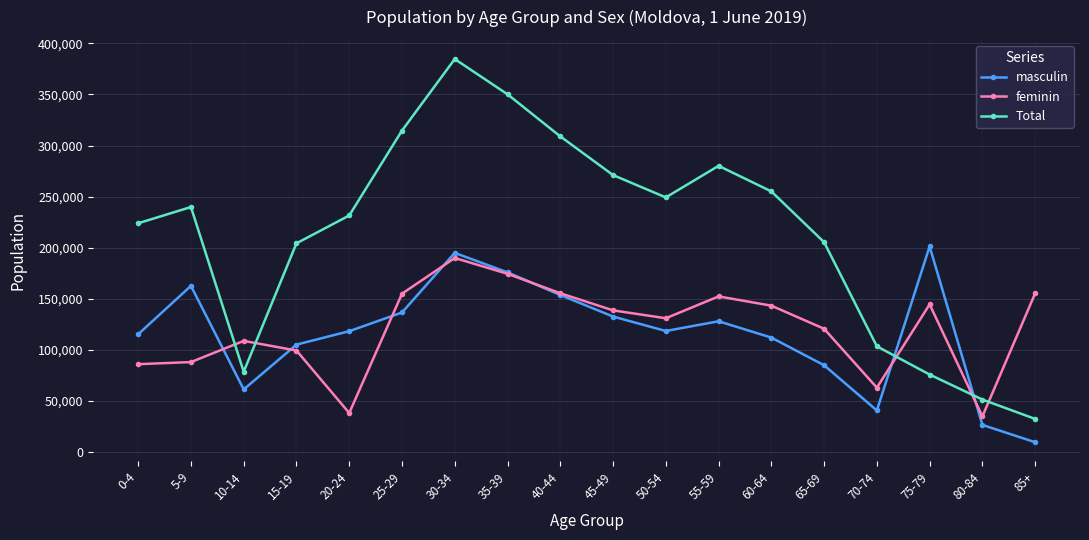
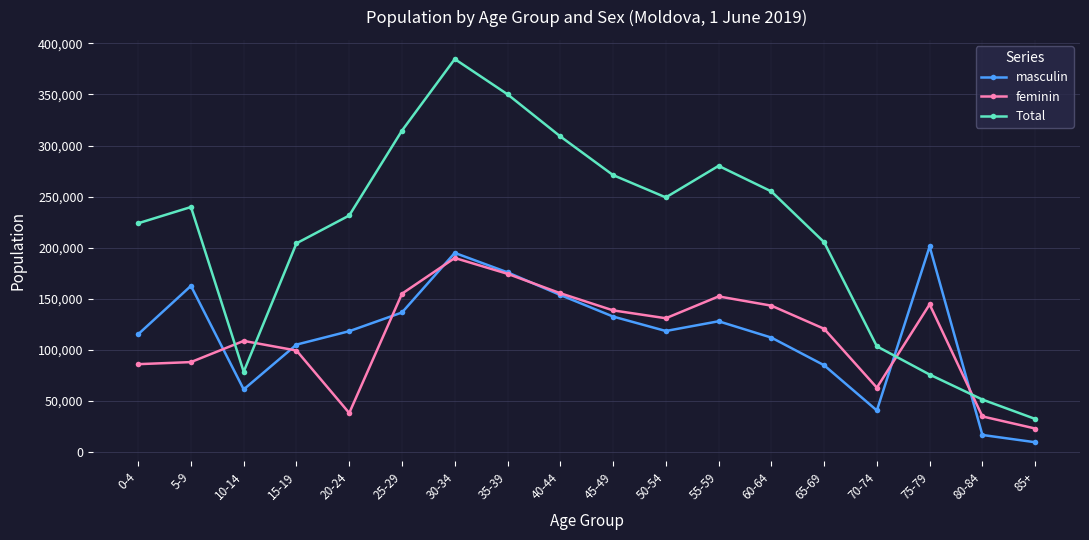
masculin, 80-84: 26,000 -> 17,000
feminin, 85+: 155,000 -> 23,000
